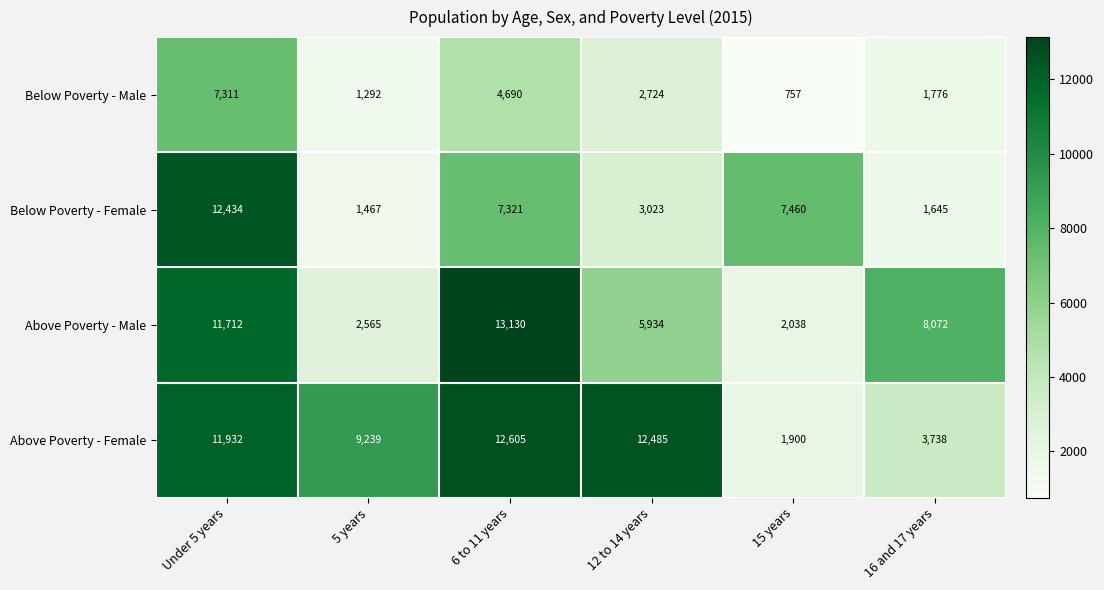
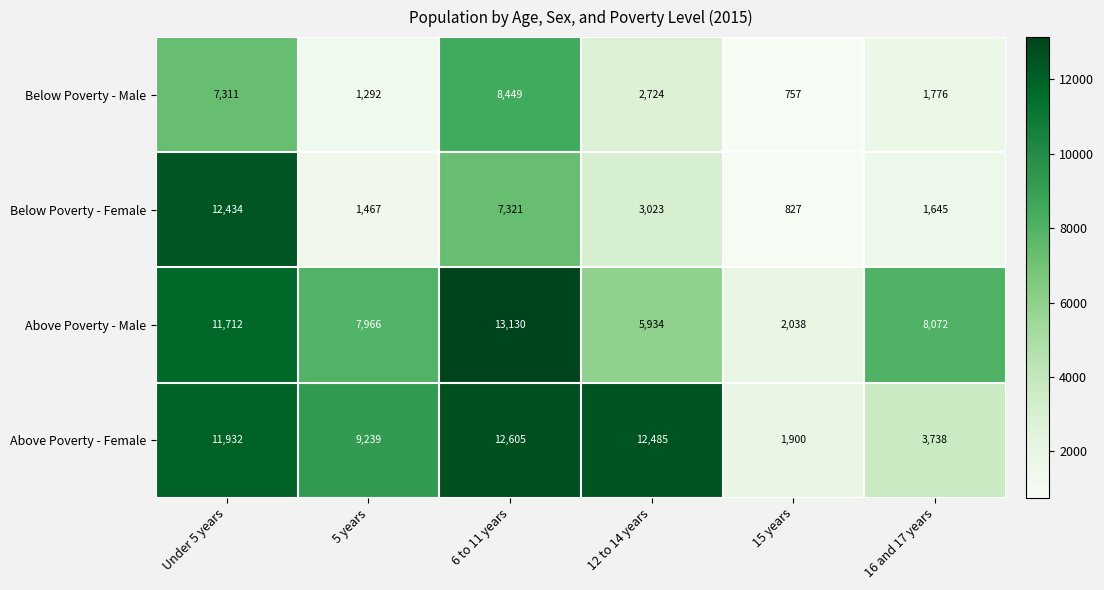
Below Poverty - Male, 6 to 11 years: 4,690 -> 8,449
Below Poverty - Female, 15 years: 7,460 -> 827
Above Poverty - Male, 5 years: 2,565 -> 7,966
